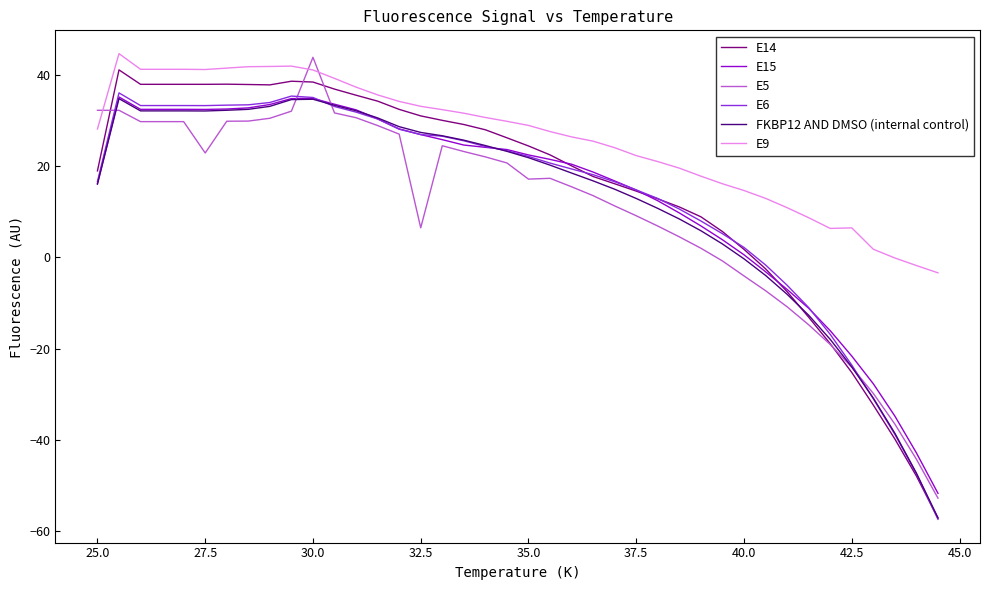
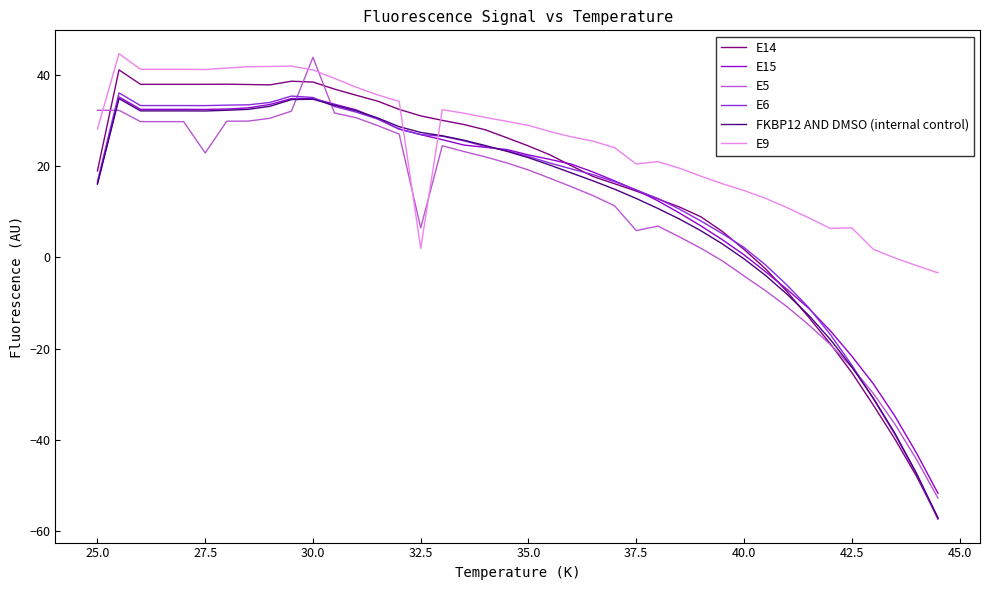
E9, 32.5: 33 -> 2
E5, 35.0: 17 -> 19
E5, 37.5: 9 -> 6
E9, 37.5: 22 -> 21
